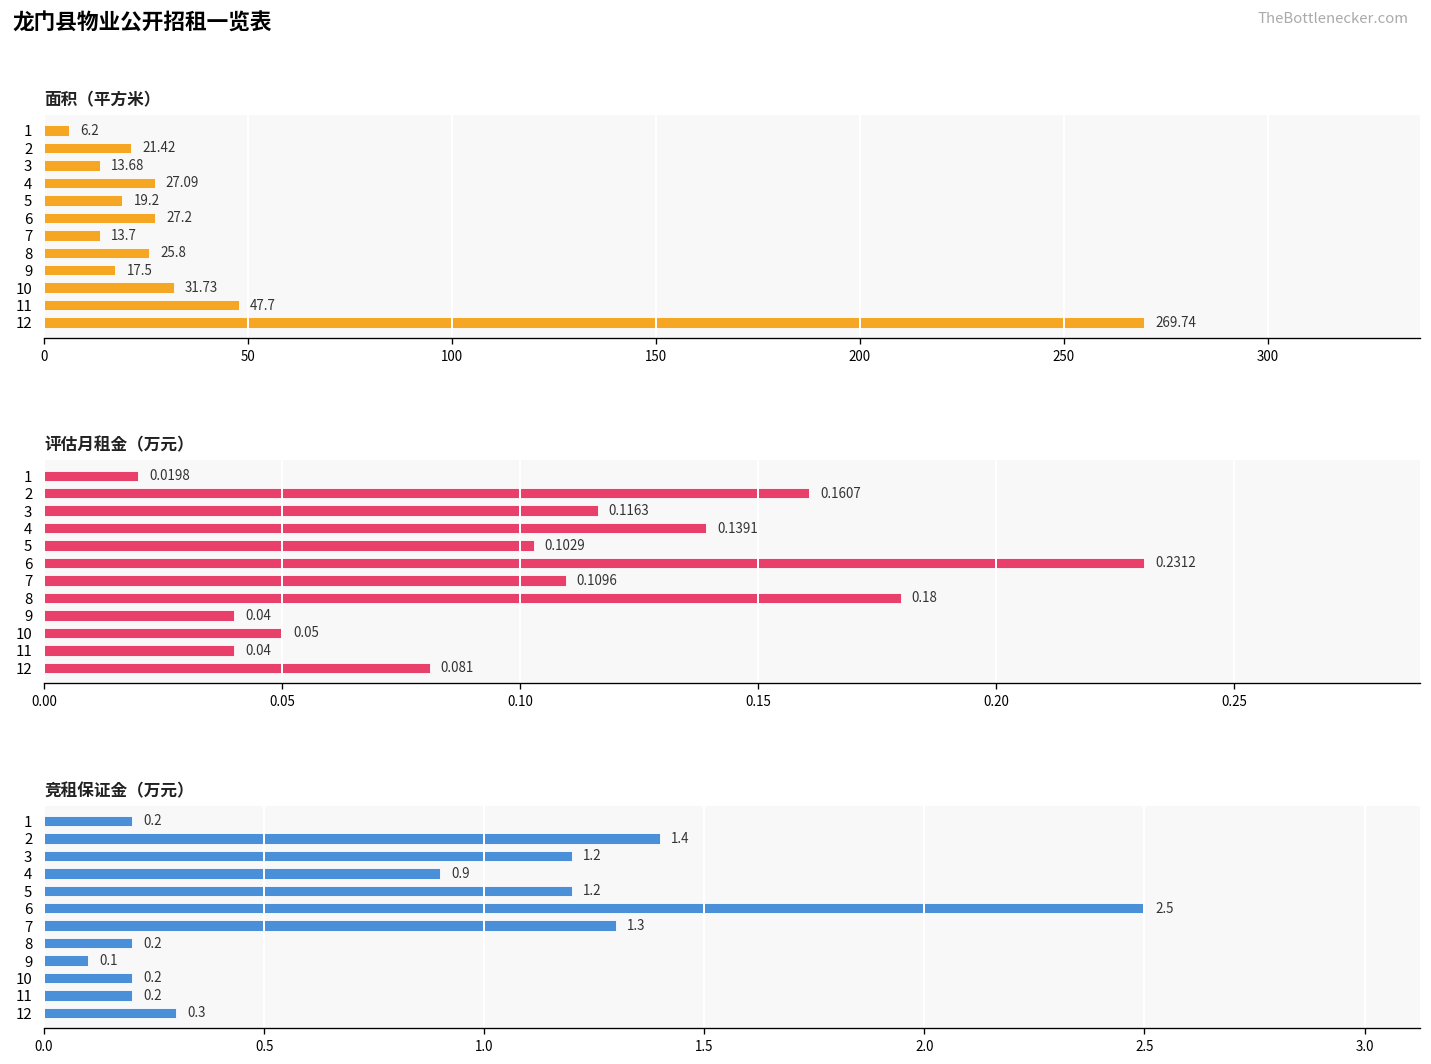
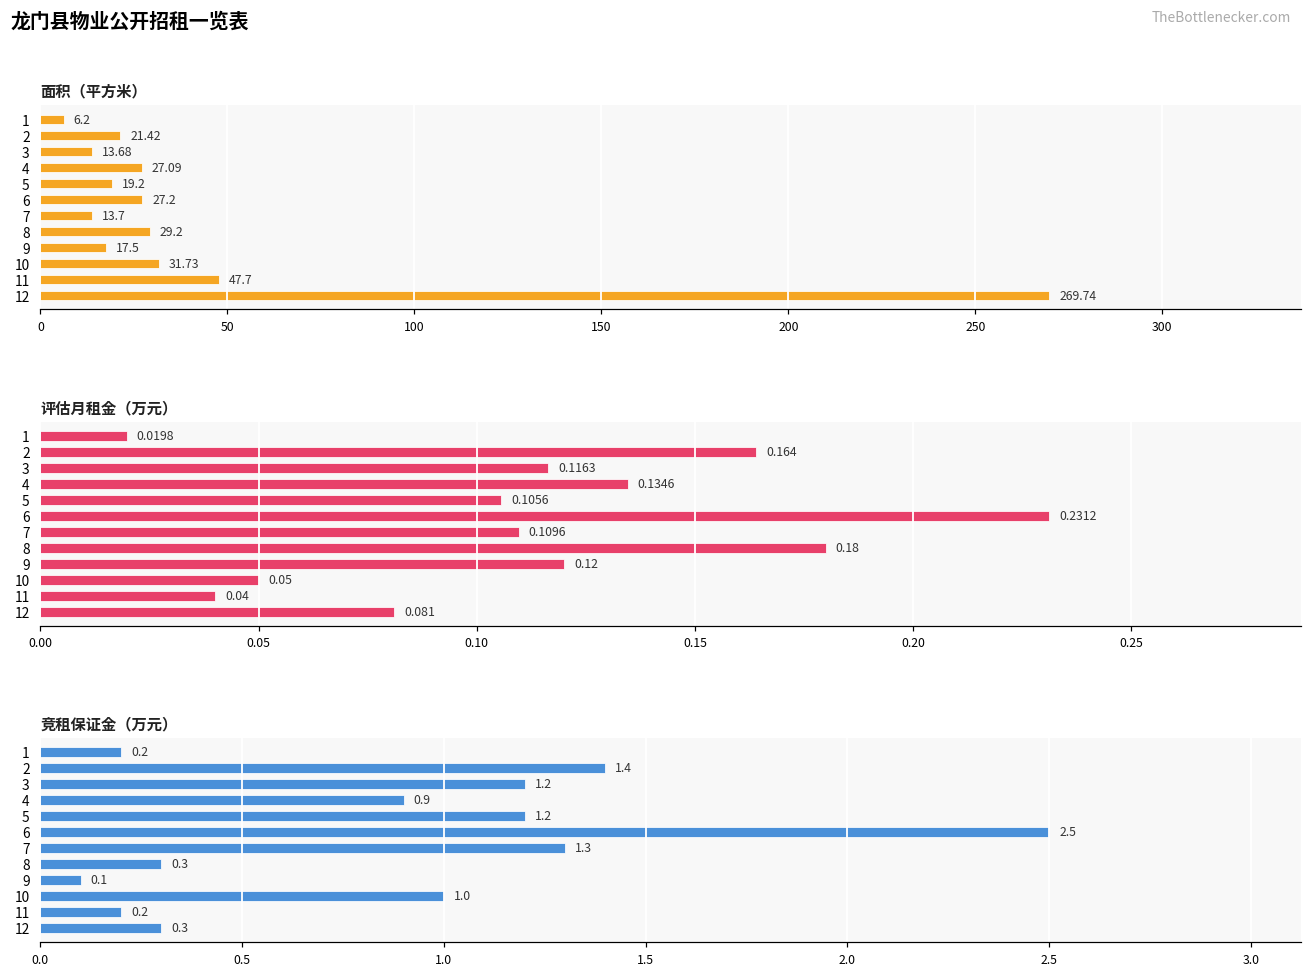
面积（平方米）, 8: 25.8 -> 29.2
评估月租金（万元）, 2: 0.1607 -> 0.164
评估月租金（万元）, 4: 0.1391 -> 0.1346
评估月租金（万元）, 5: 0.1029 -> 0.1056
评估月租金（万元）, 9: 0.04 -> 0.12
竞租保证金（万元）, 8: 0.2 -> 0.3
竞租保证金（万元）, 10: 0.2 -> 1.0
